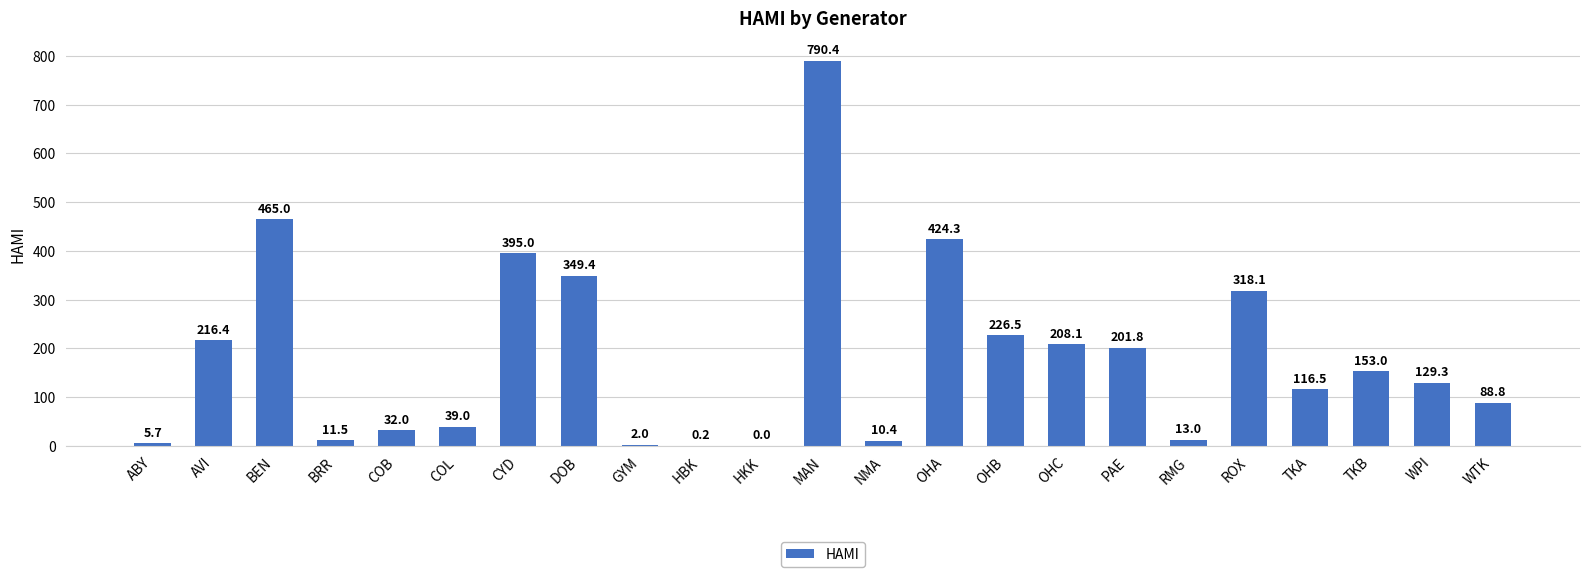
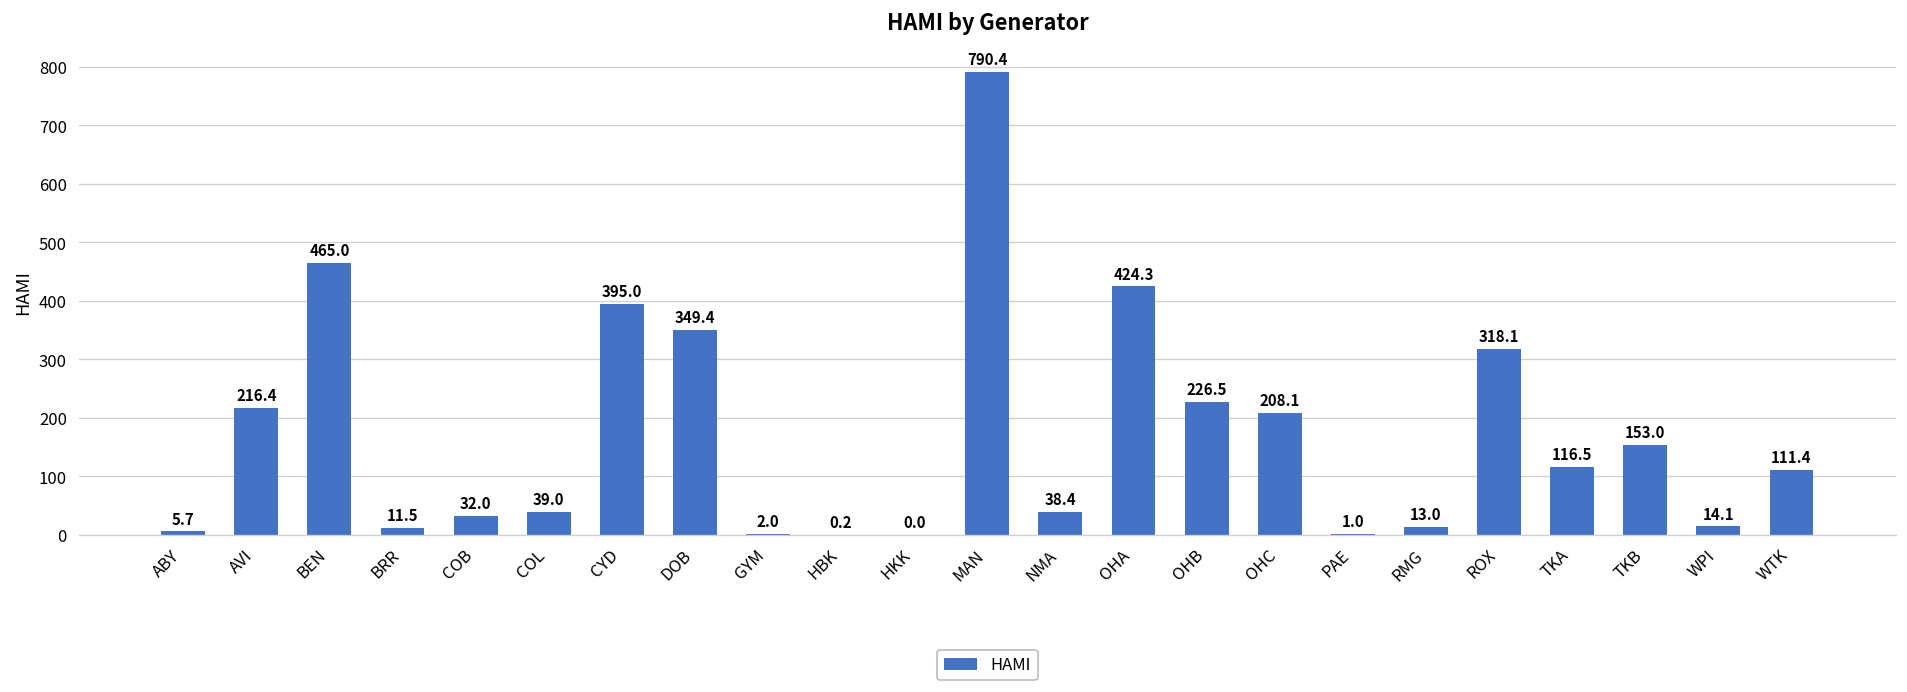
NMA: 10.4 -> 38.4
PAE: 201.8 -> 1.0
WPI: 129.3 -> 14.1
WTK: 88.8 -> 111.4
